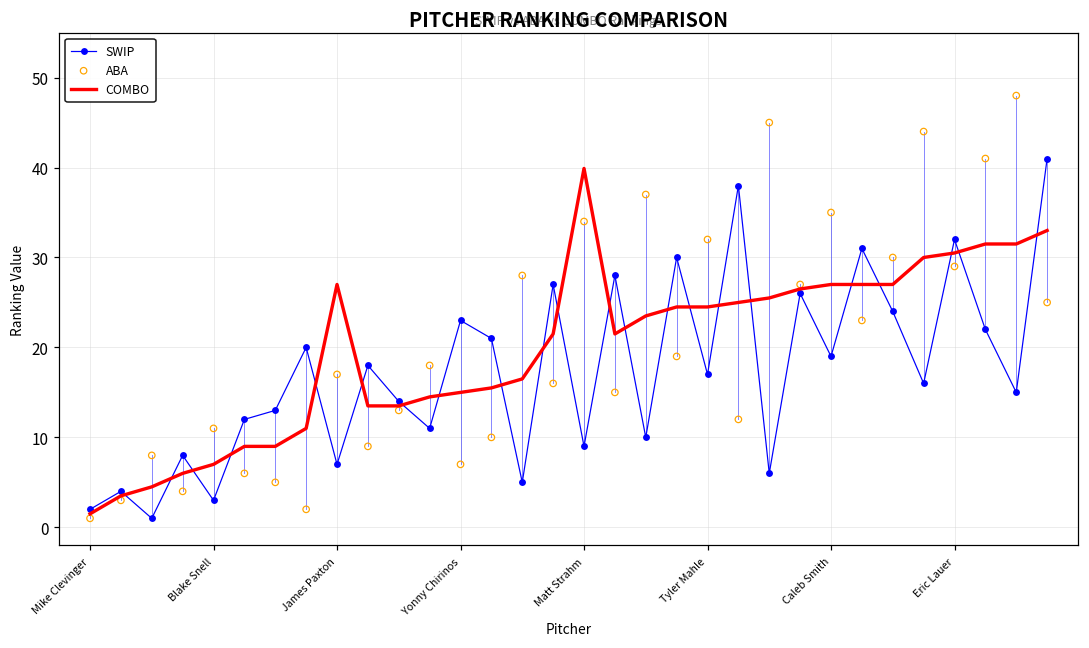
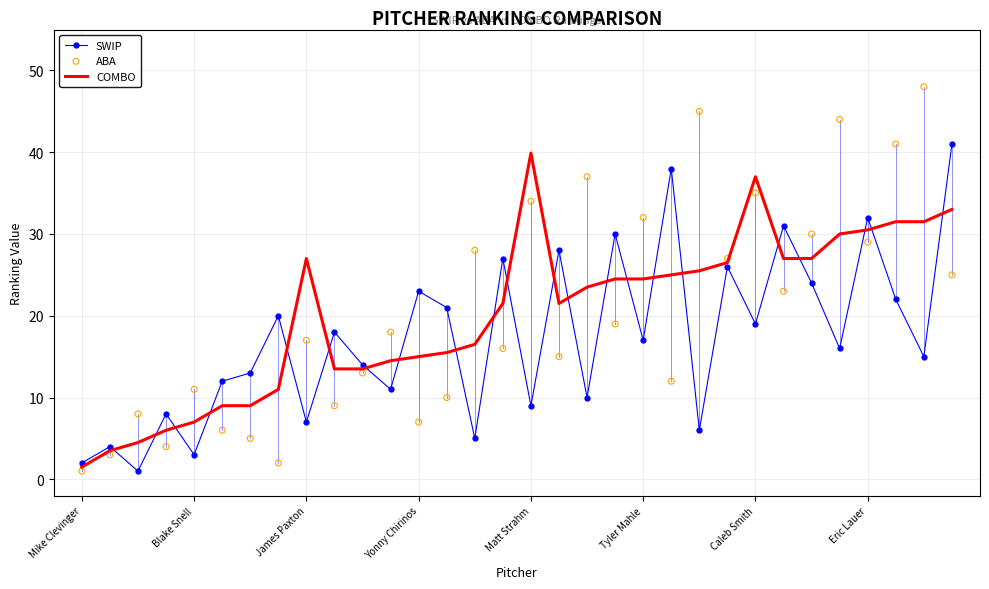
COMBO, Caleb Smith: 27 -> 37
